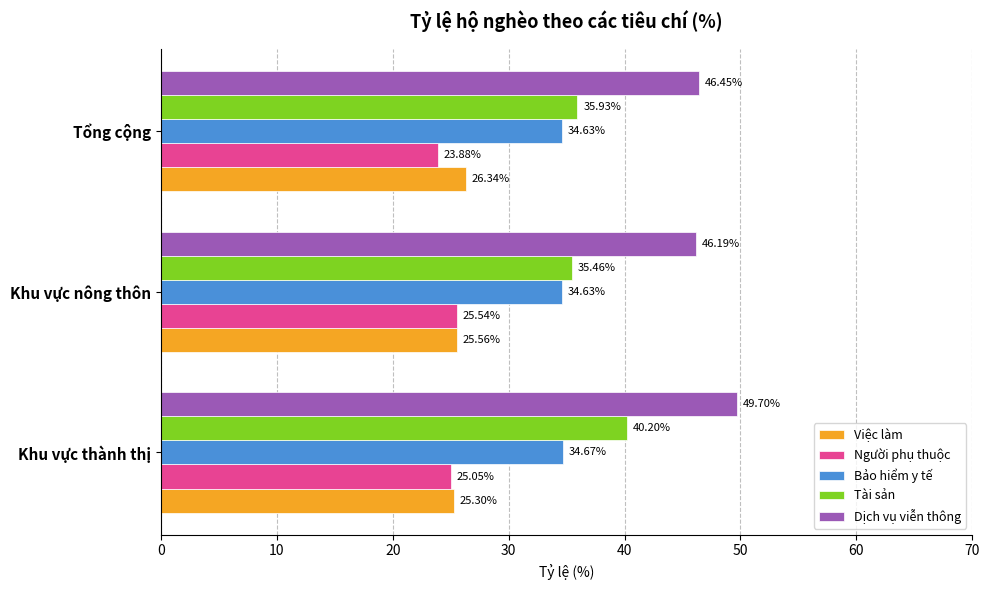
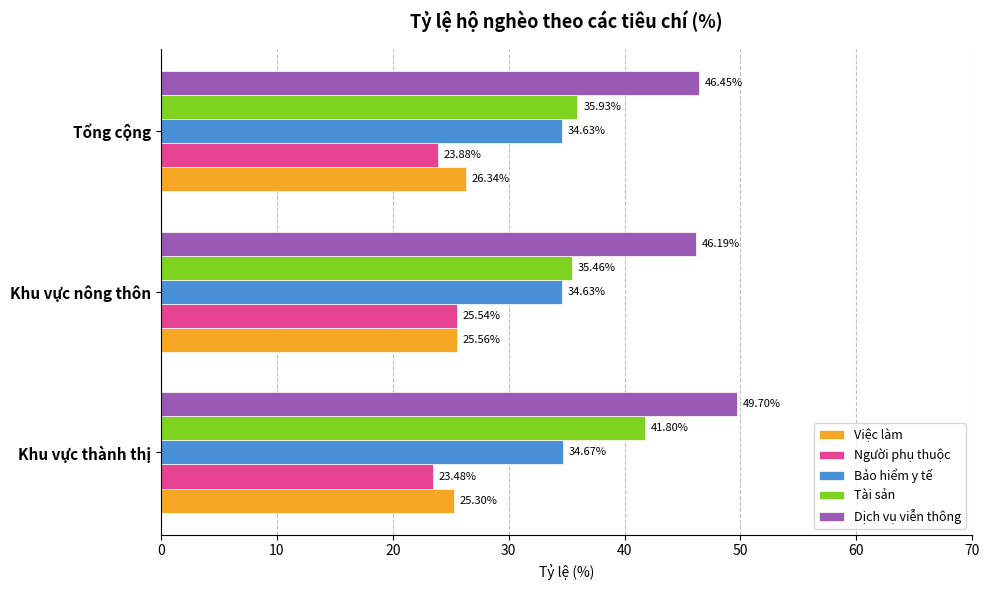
Tài sản, Khu vực thành thị: 40.20% -> 41.80%
Người phụ thuộc, Khu vực thành thị: 25.05% -> 23.48%
